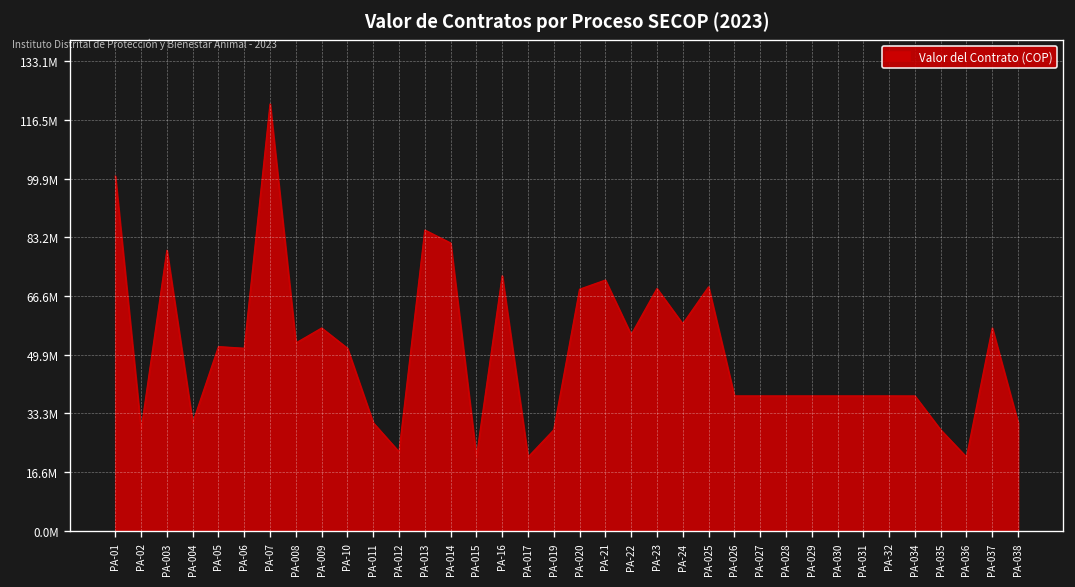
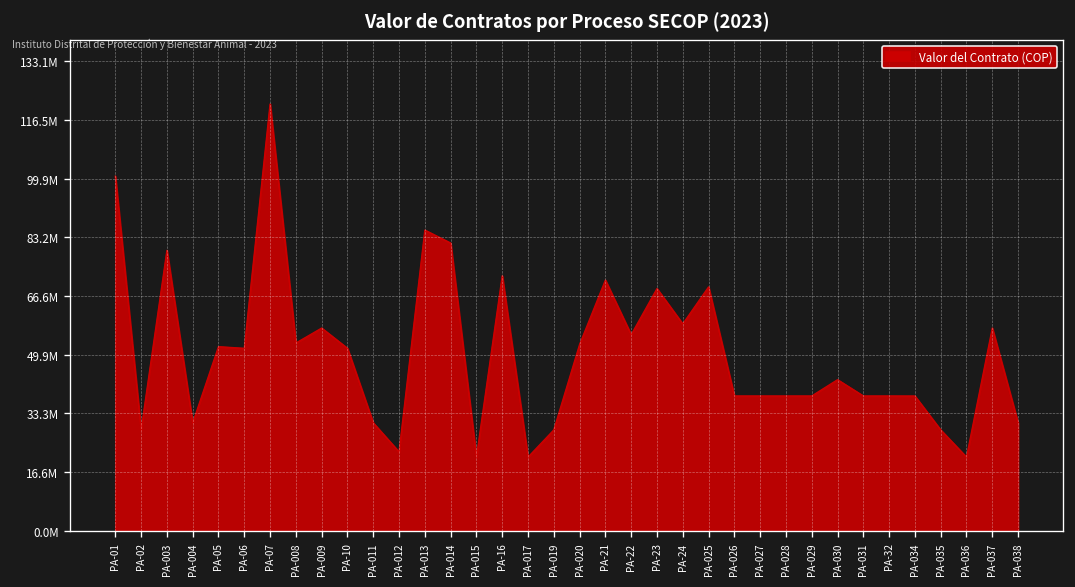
PA-020: 69000000 -> 53000000
PA-030: 38000000 -> 43000000
